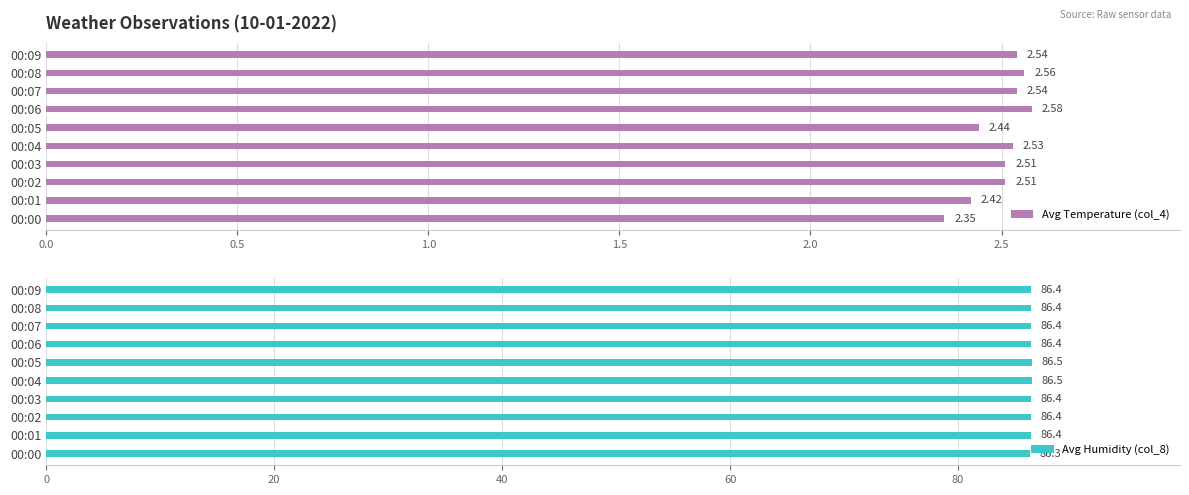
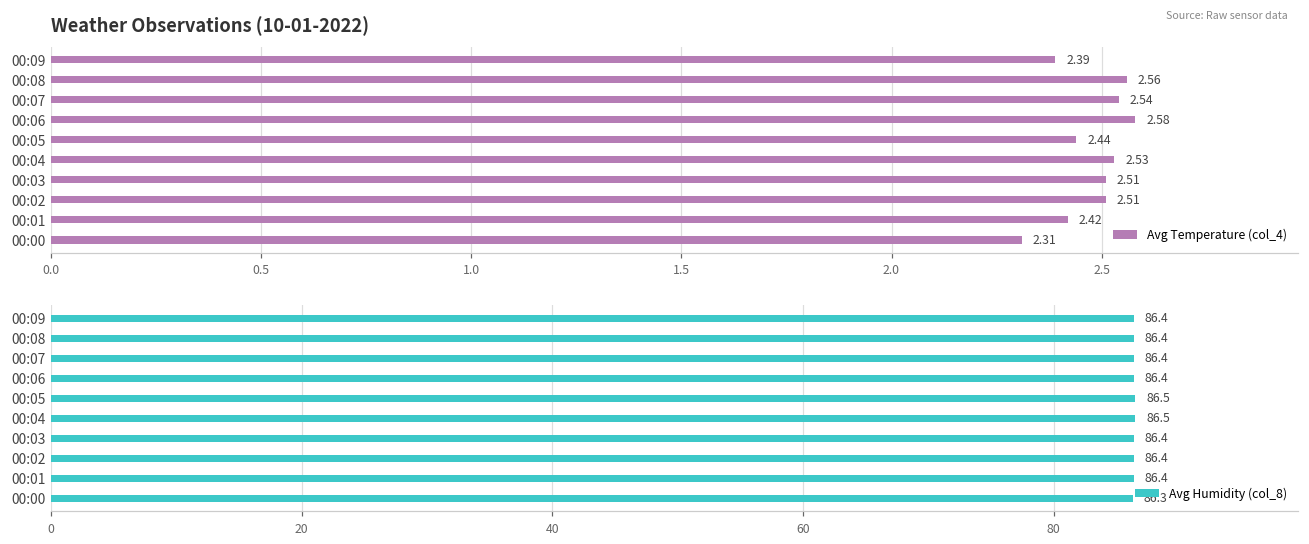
Weather Observations (10-01-2022), 00:09: 2.54 -> 2.39
Weather Observations (10-01-2022), 00:00: 2.35 -> 2.31
